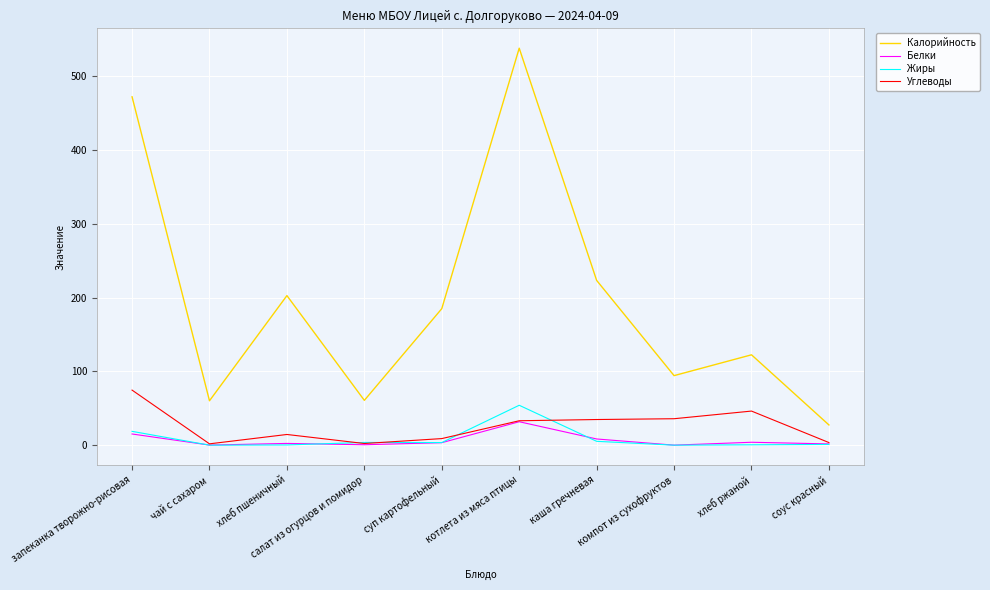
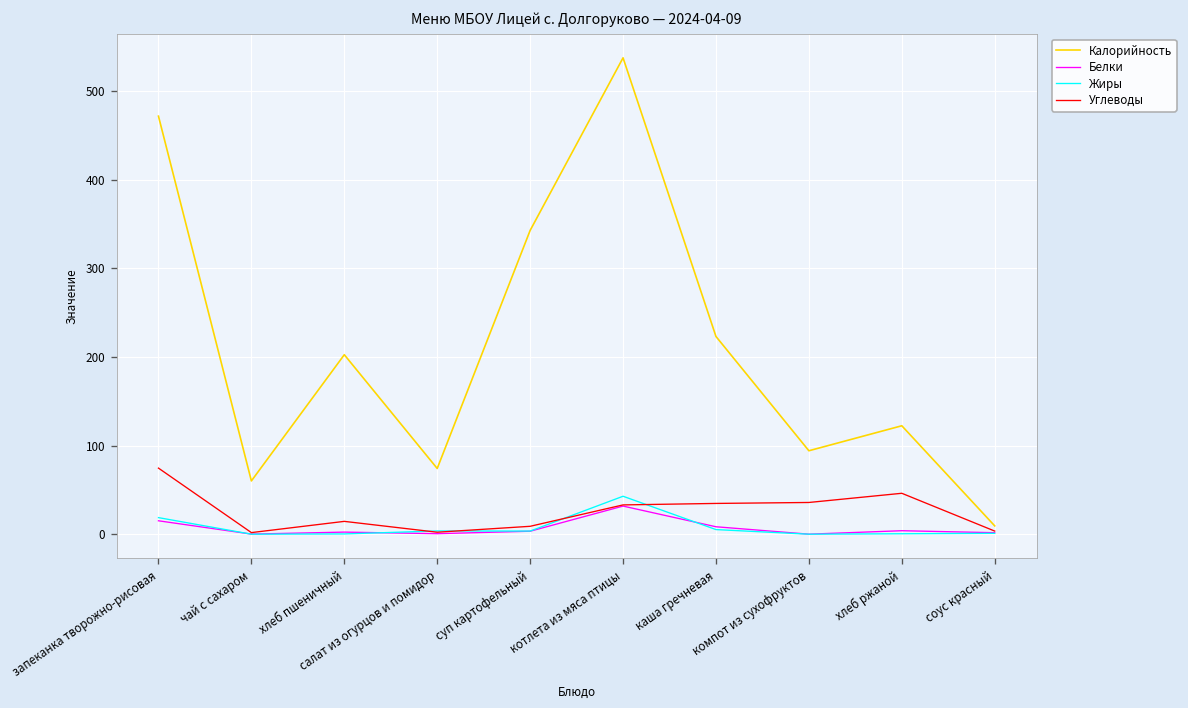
Калорийность, салат из огурцов и помидор: 60 -> 70
Калорийность, суп картофельный: 180 -> 340
Жиры, котлета из мяса птицы: 50 -> 40
Калорийность, соус красный: 30 -> 10
